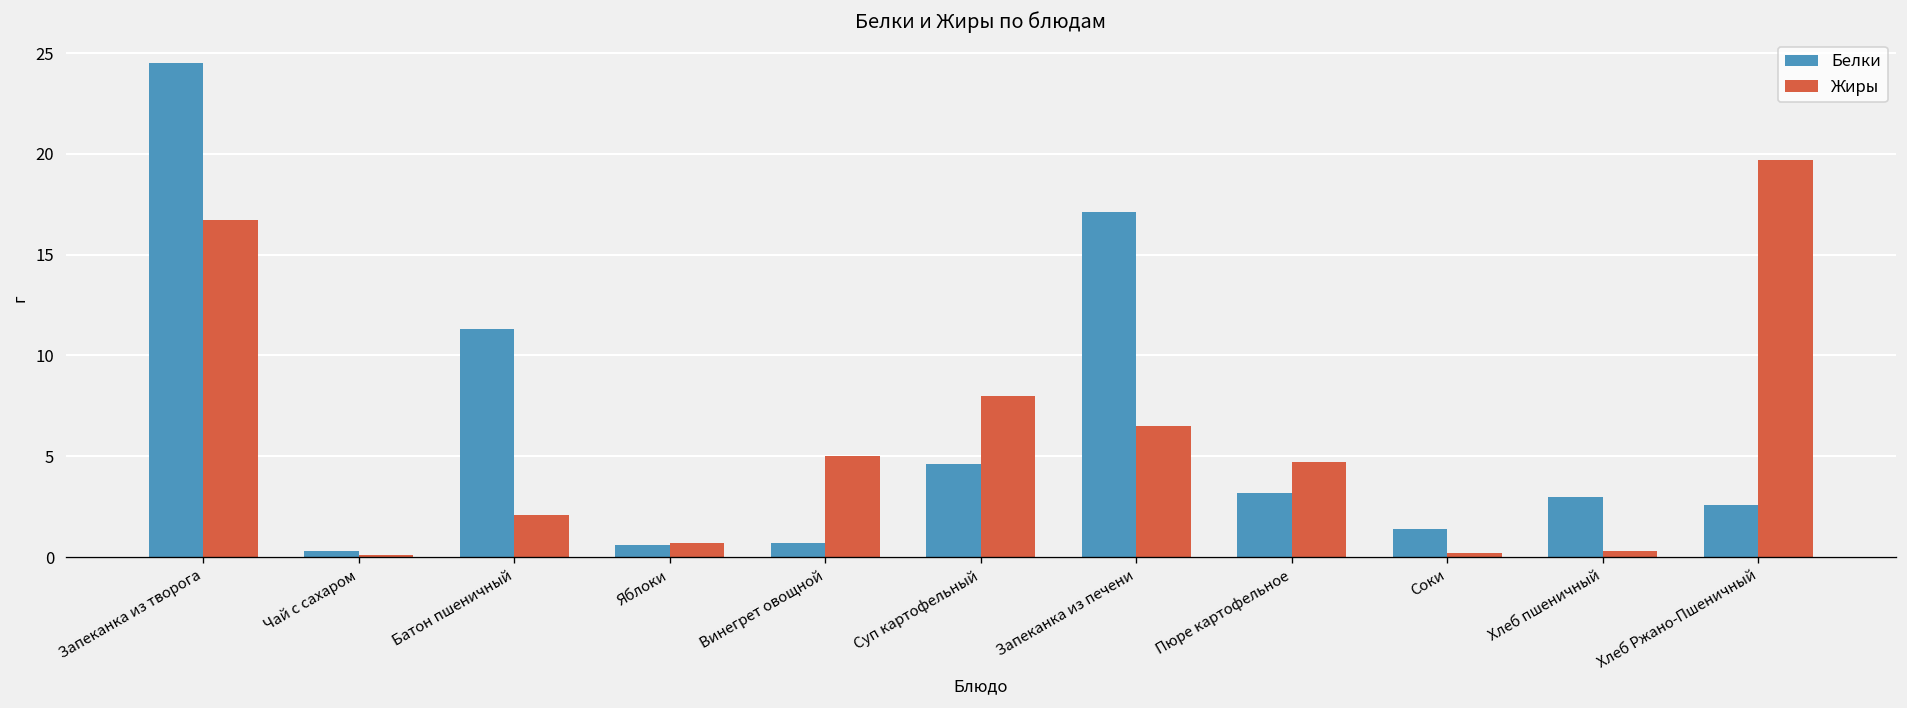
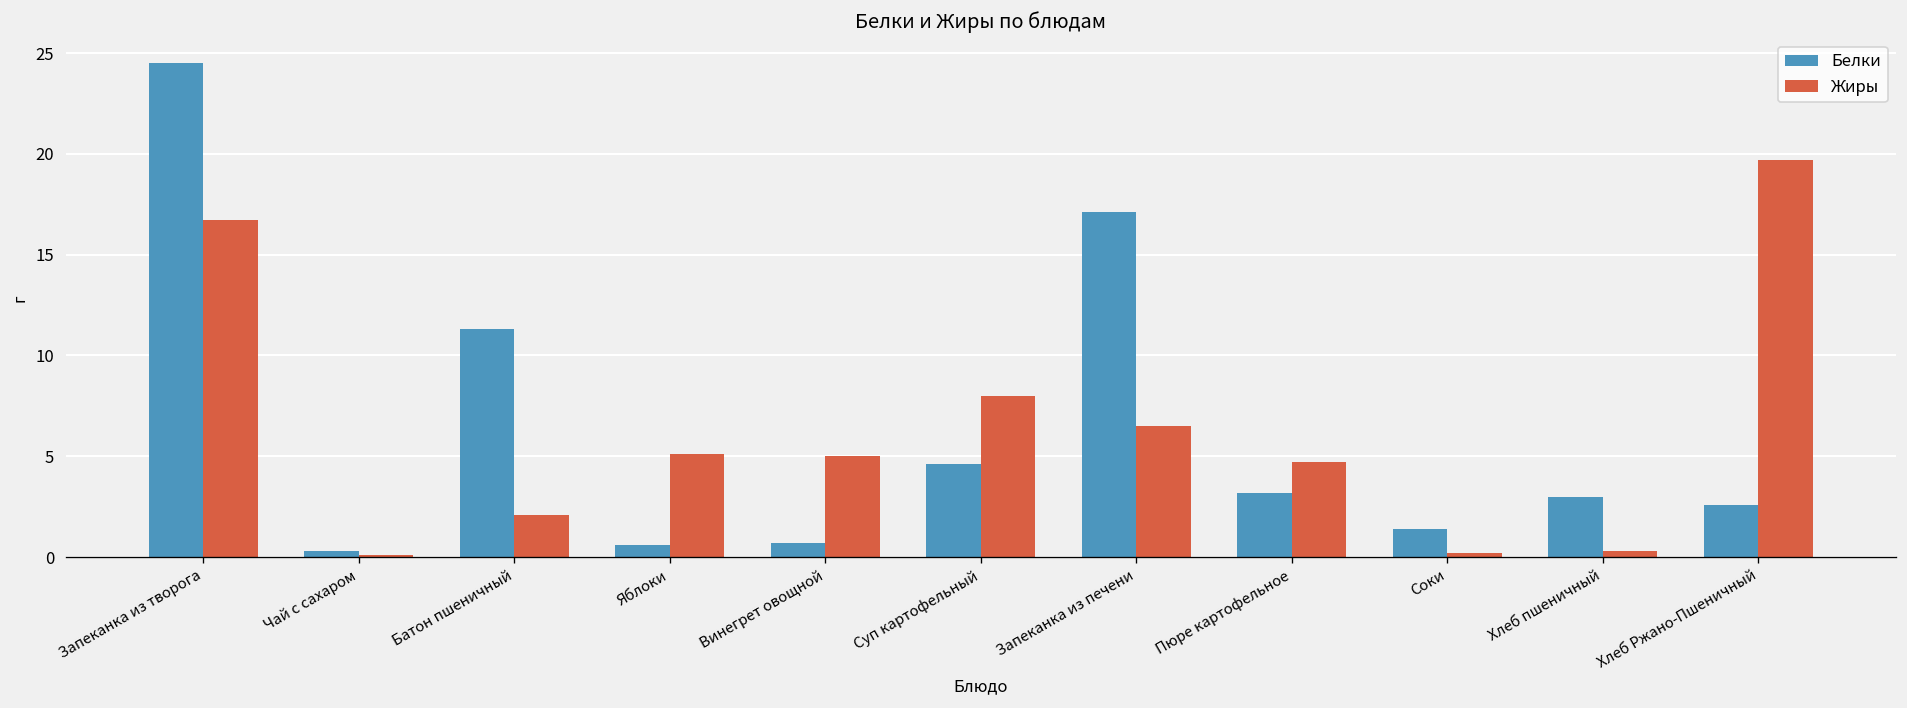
Жиры, Яблоки: 0.7 -> 5.1
